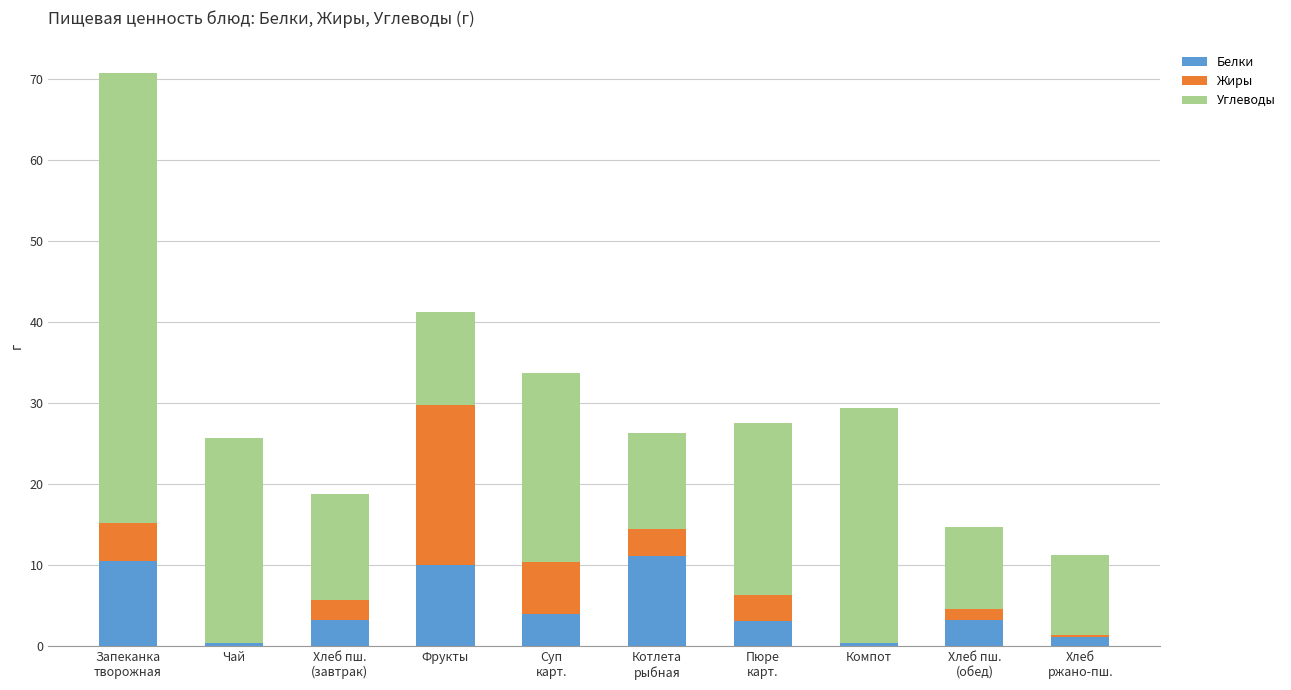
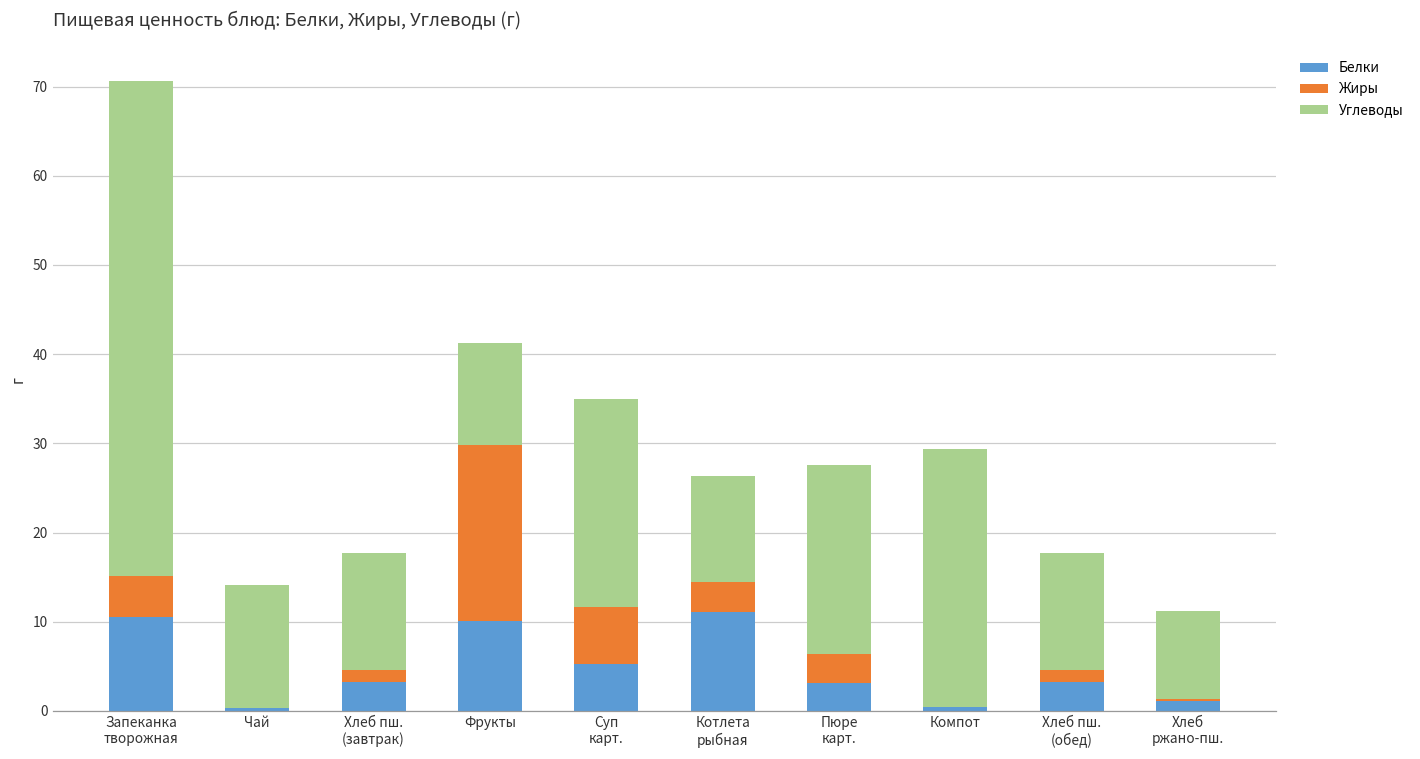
Углеводы, Чай: 25 -> 14
Жиры, Хлеб пш. (завтрак): 3 -> 1
Белки, Суп карт.: 4 -> 5
Углеводы, Хлеб пш. (обед): 10 -> 13
